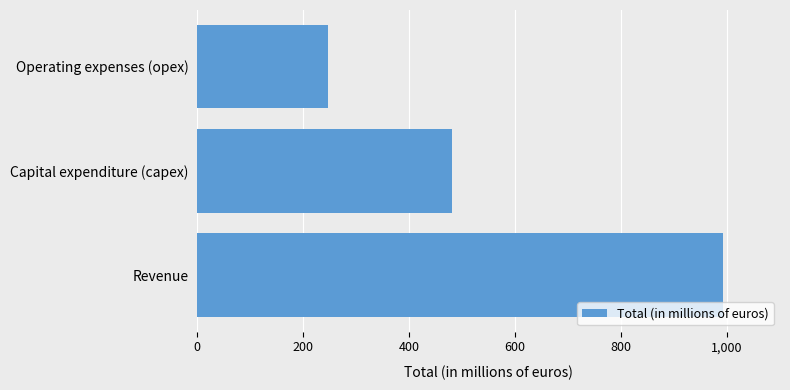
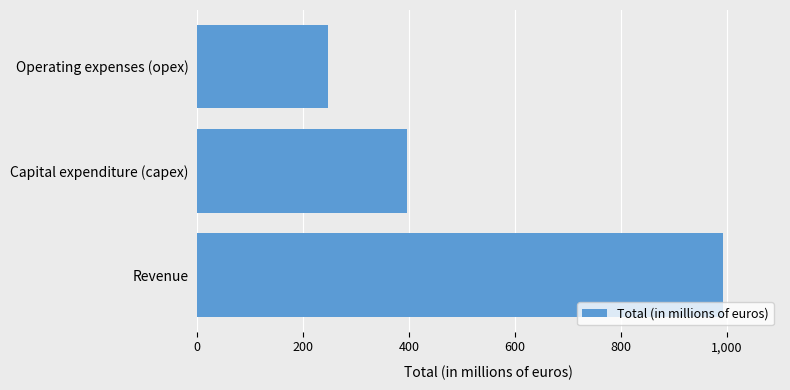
Capital expenditure (capex): 480 -> 400
